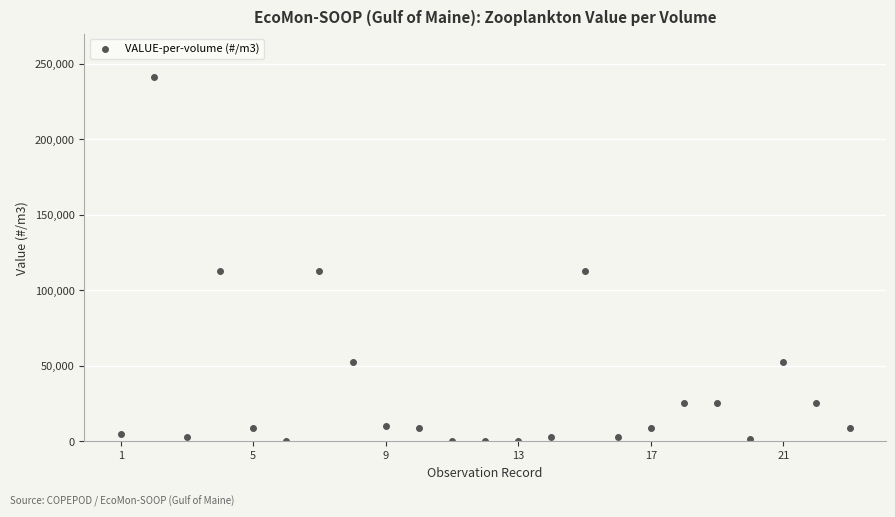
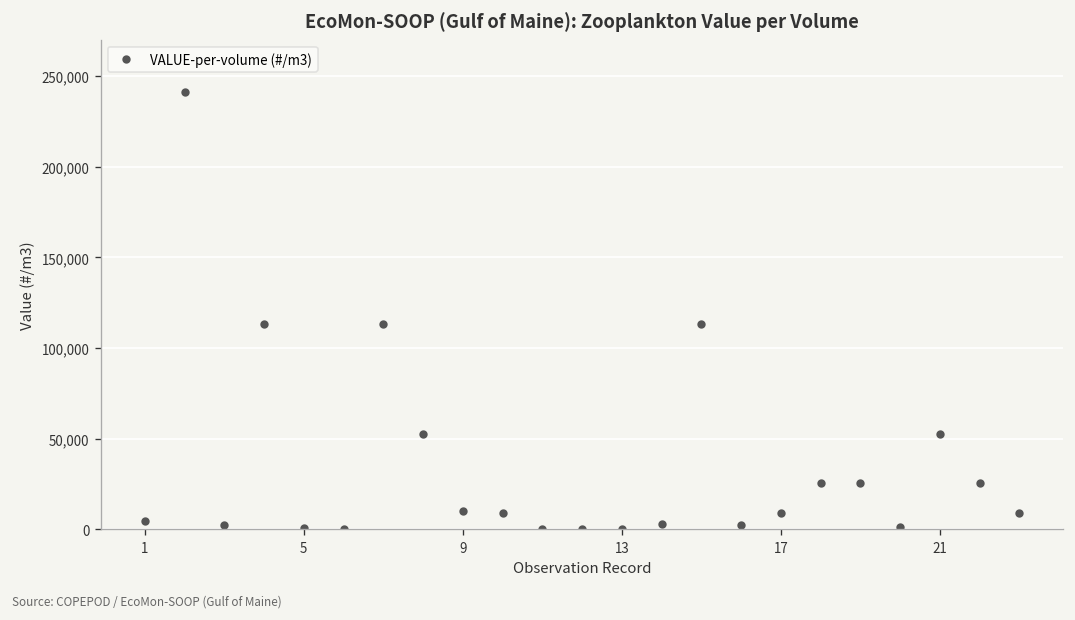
5: 9,000 -> 1,000
